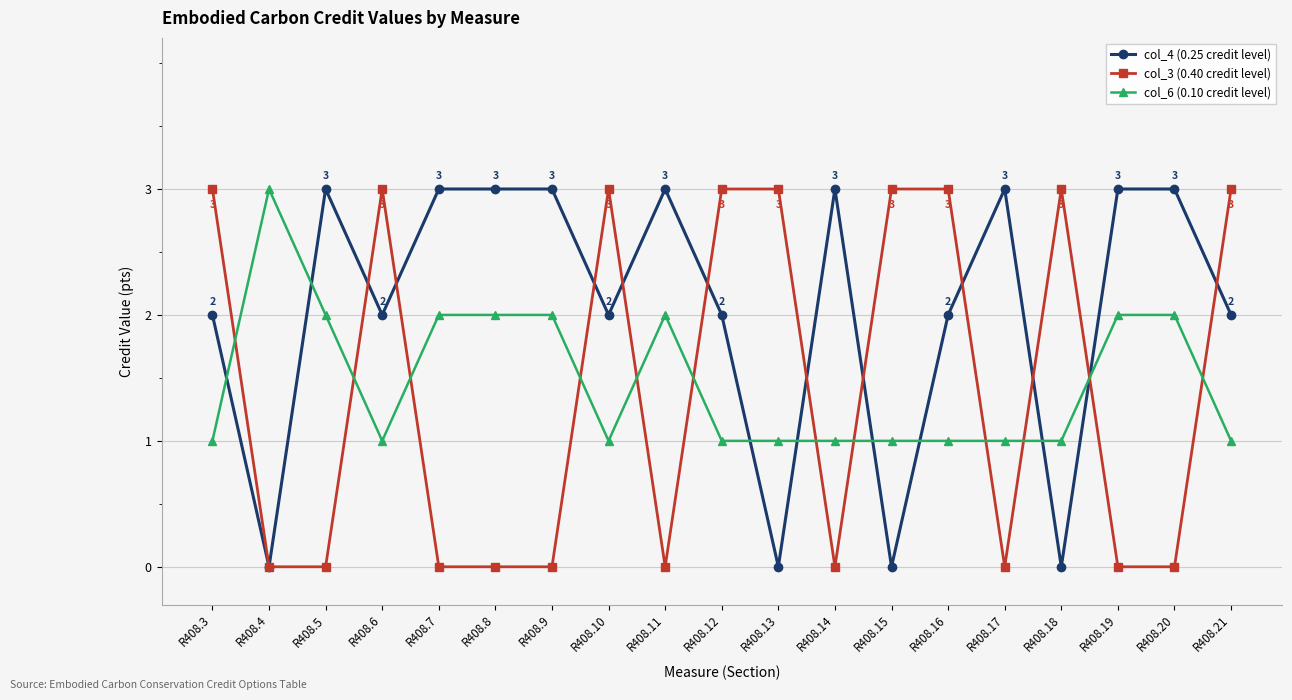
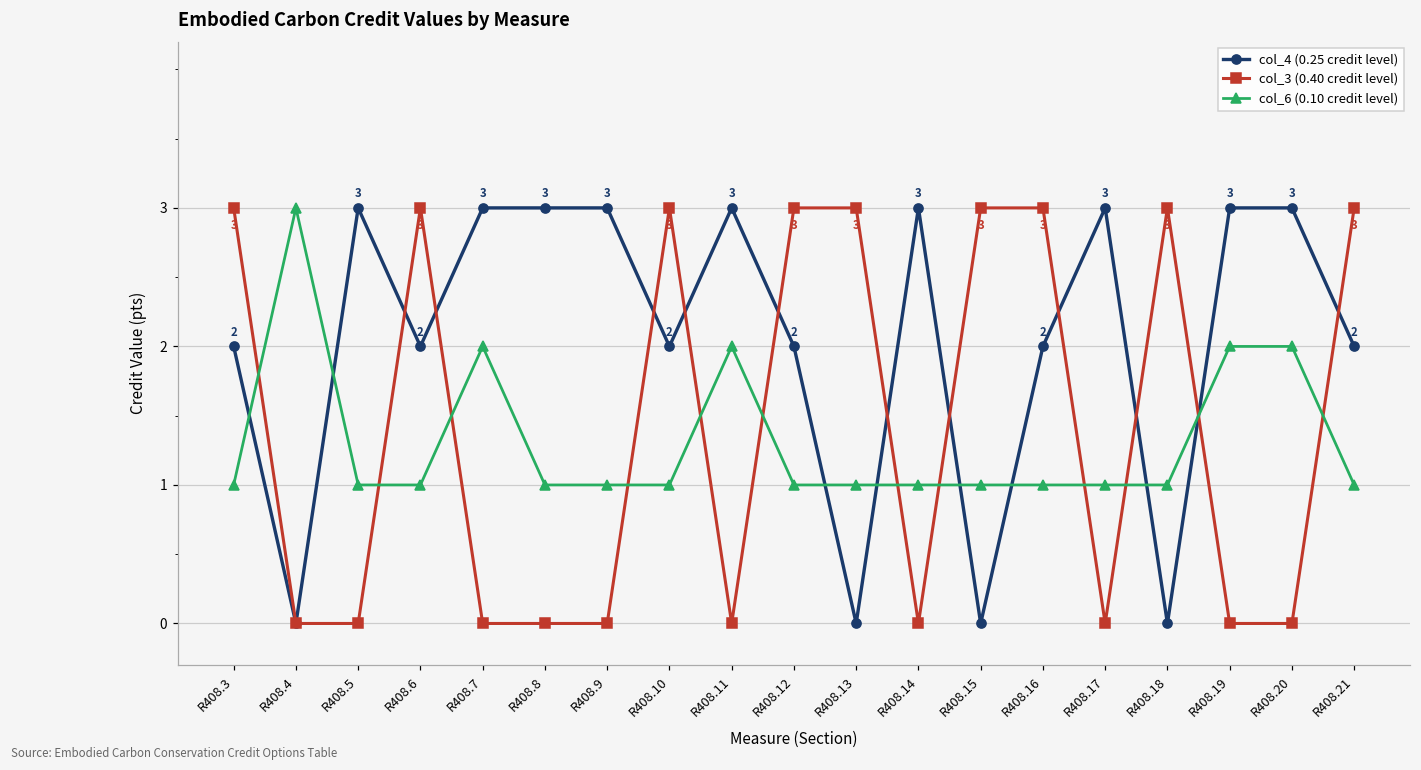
col_6 (0.10 credit level), R408.5: 2 -> 1
col_6 (0.10 credit level), R408.8: 2 -> 1
col_6 (0.10 credit level), R408.9: 2 -> 1
